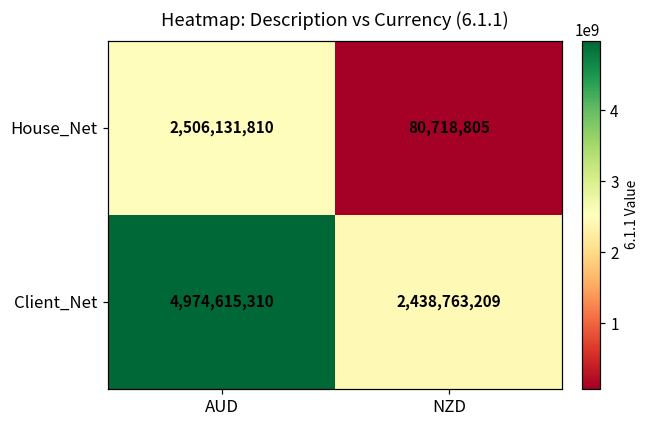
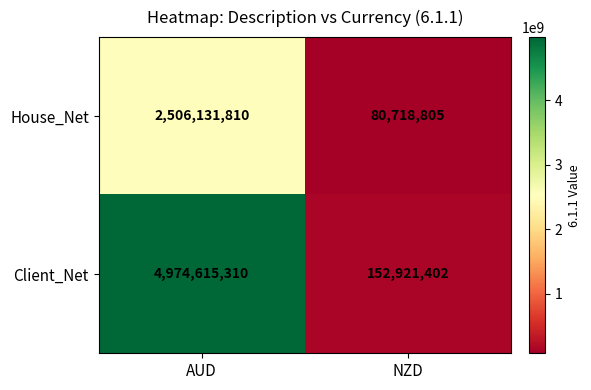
Client_Net, NZD: 2,438,763,209 -> 152,921,402
